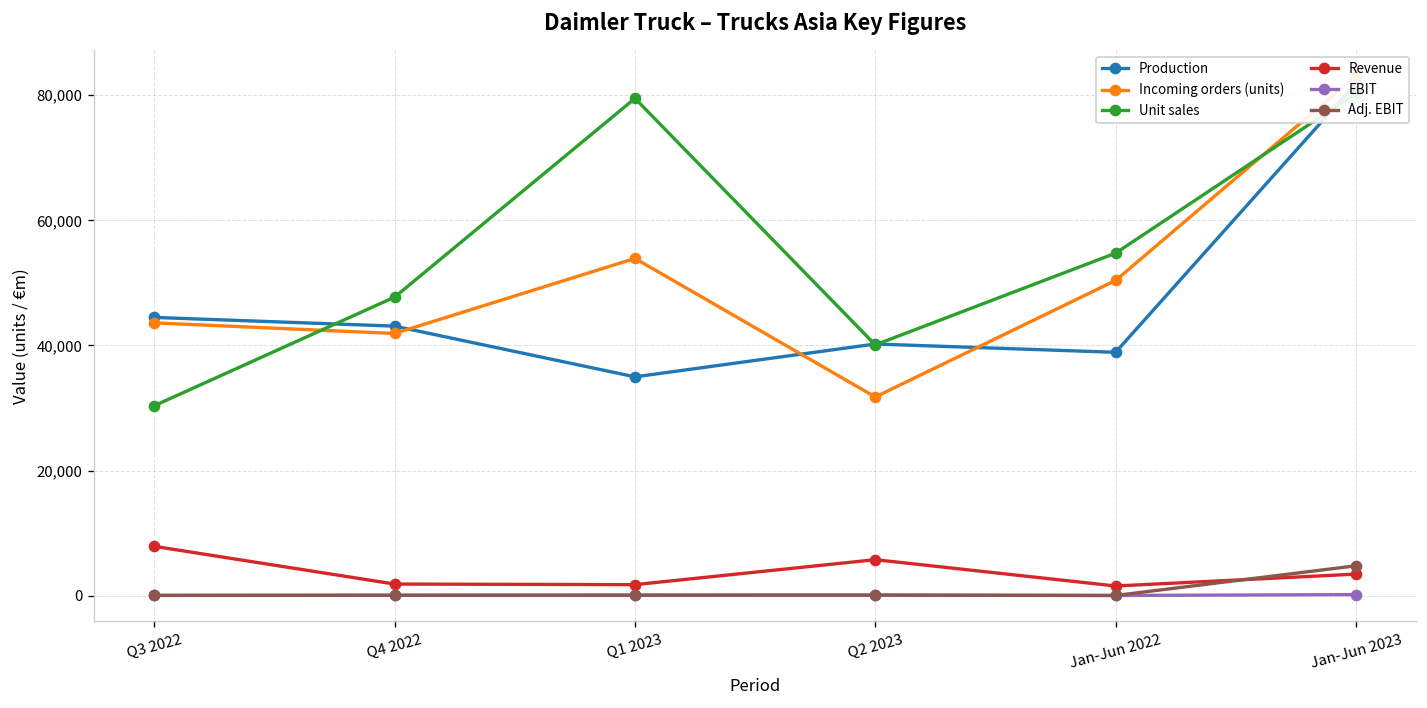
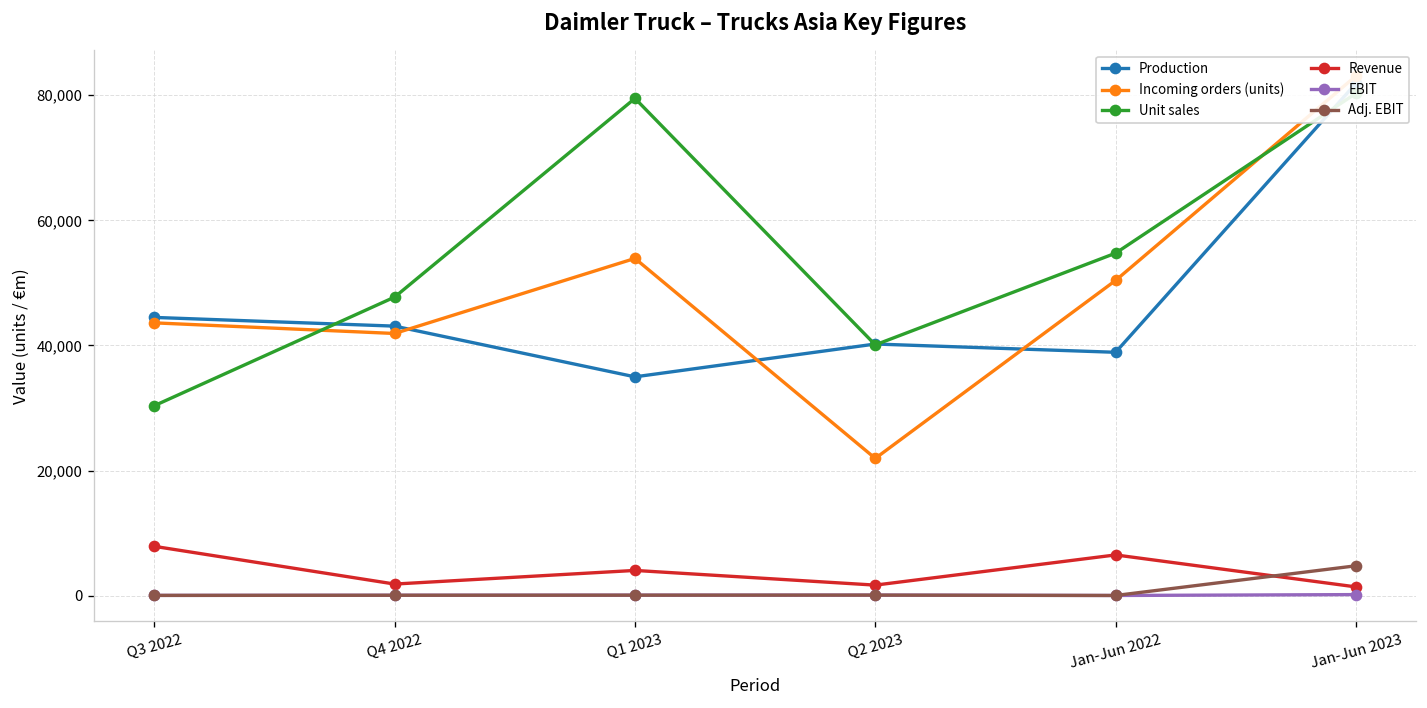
Revenue, Q1 2023: 2,000 -> 4,000
Incoming orders (units), Q2 2023: 32,000 -> 22,000
Revenue, Q2 2023: 6,000 -> 2,000
Revenue, Jan-Jun 2022: 2,000 -> 7,000
Revenue, Jan-Jun 2023: 3,000 -> 1,000
